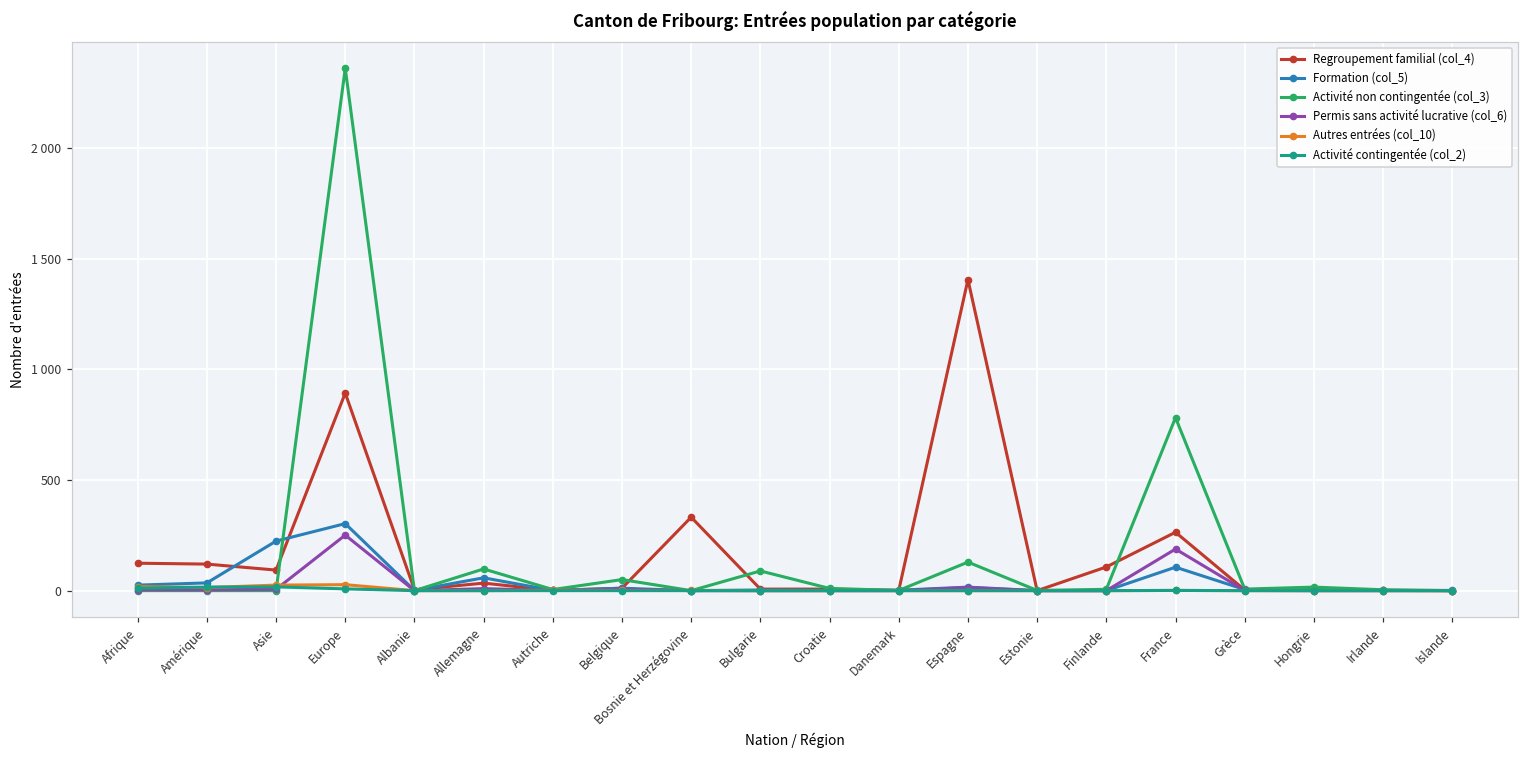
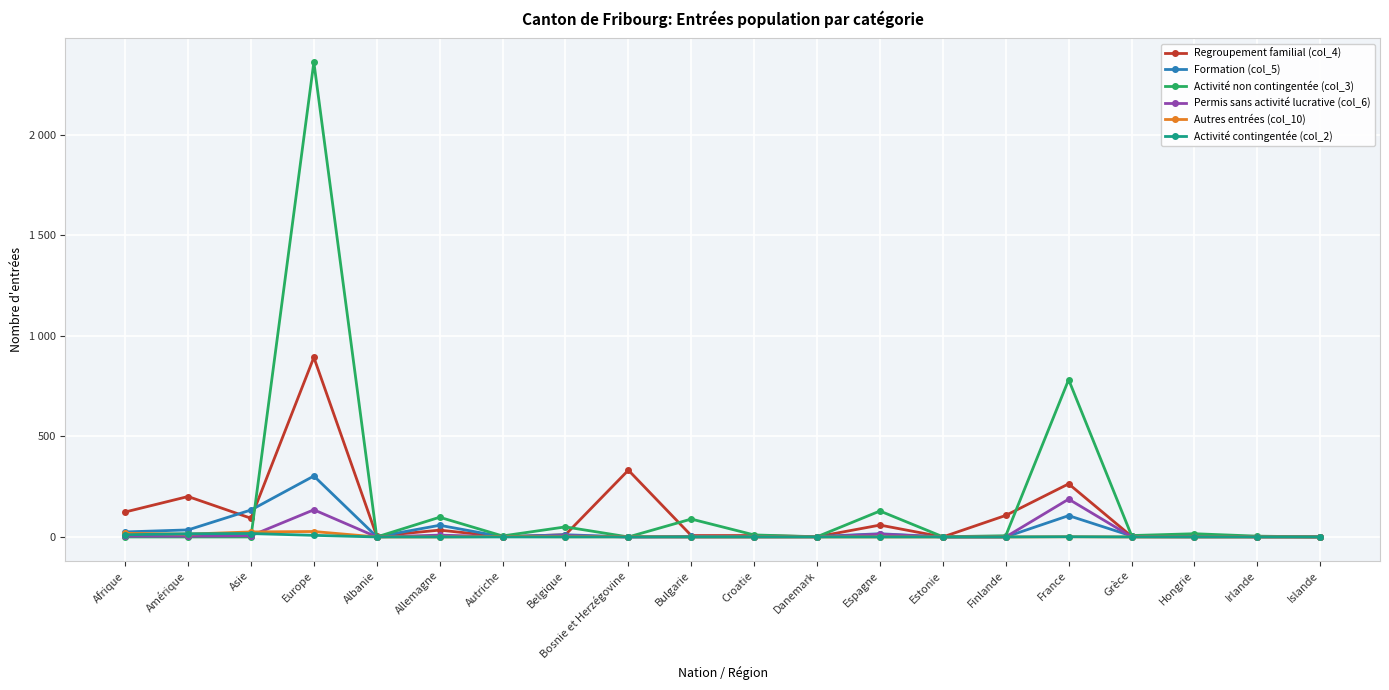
Regroupement familial (col_4), Amérique: 120 -> 200
Formation (col_5), Asie: 220 -> 130
Permis sans activité lucrative (col_6), Europe: 250 -> 140
Regroupement familial (col_4), Espagne: 1410 -> 60
